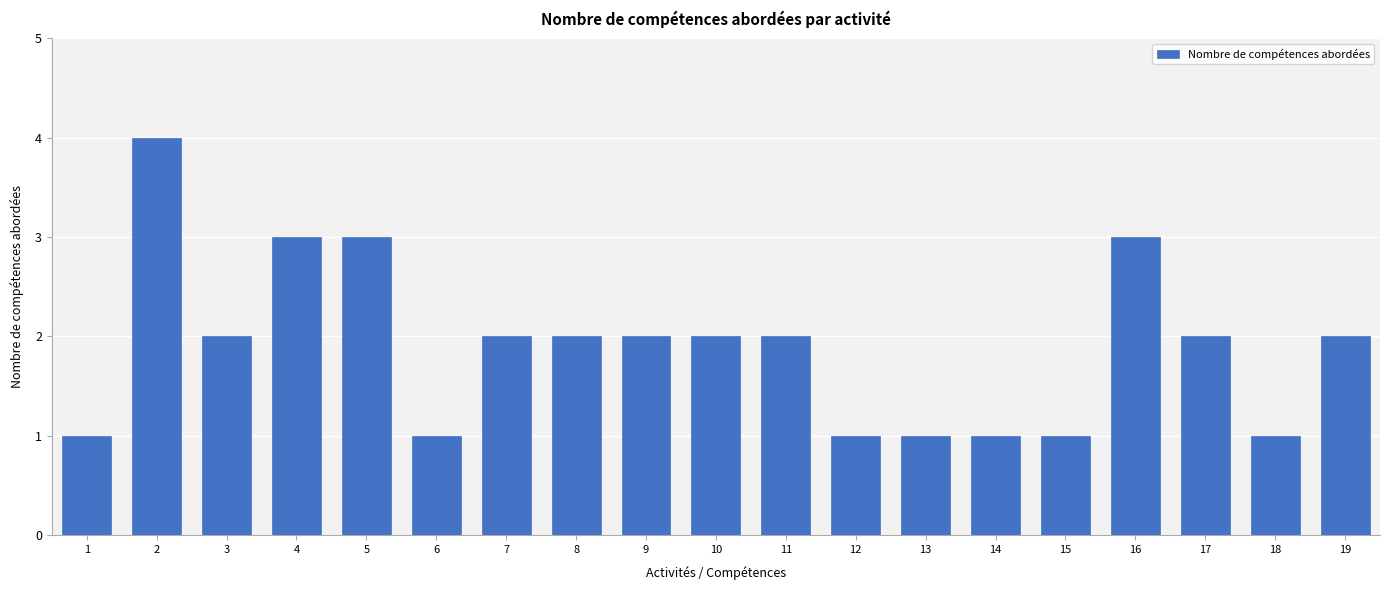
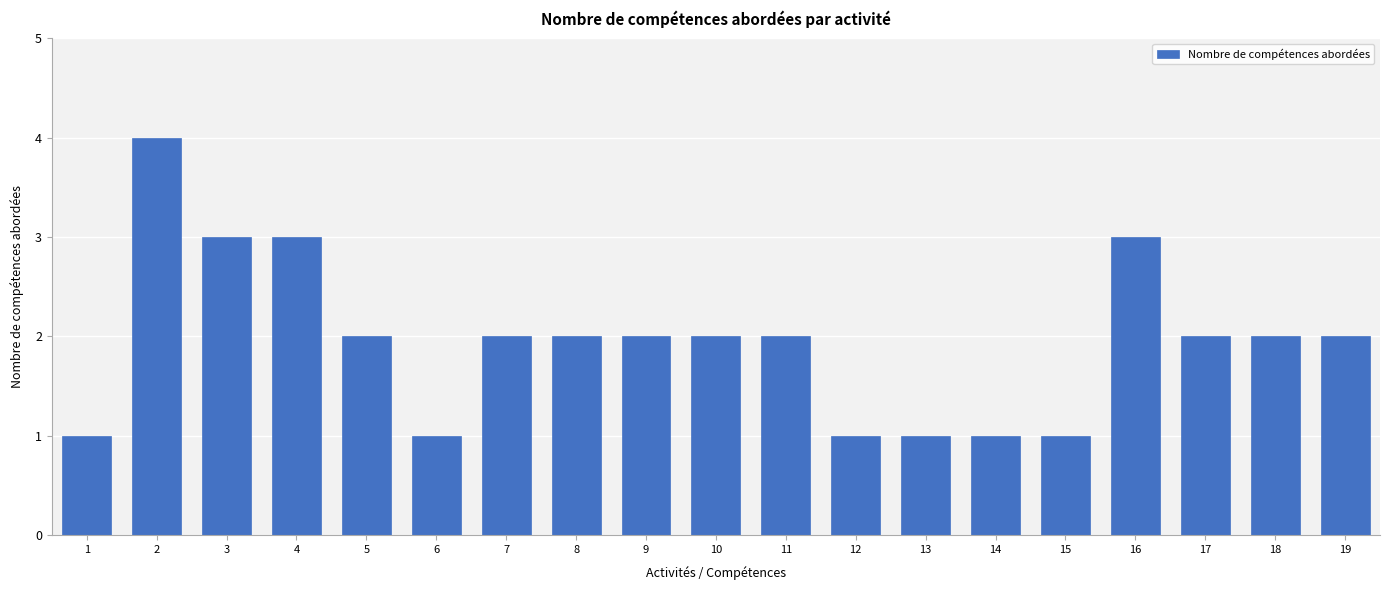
3: 2 -> 3
5: 3 -> 2
18: 1 -> 2
